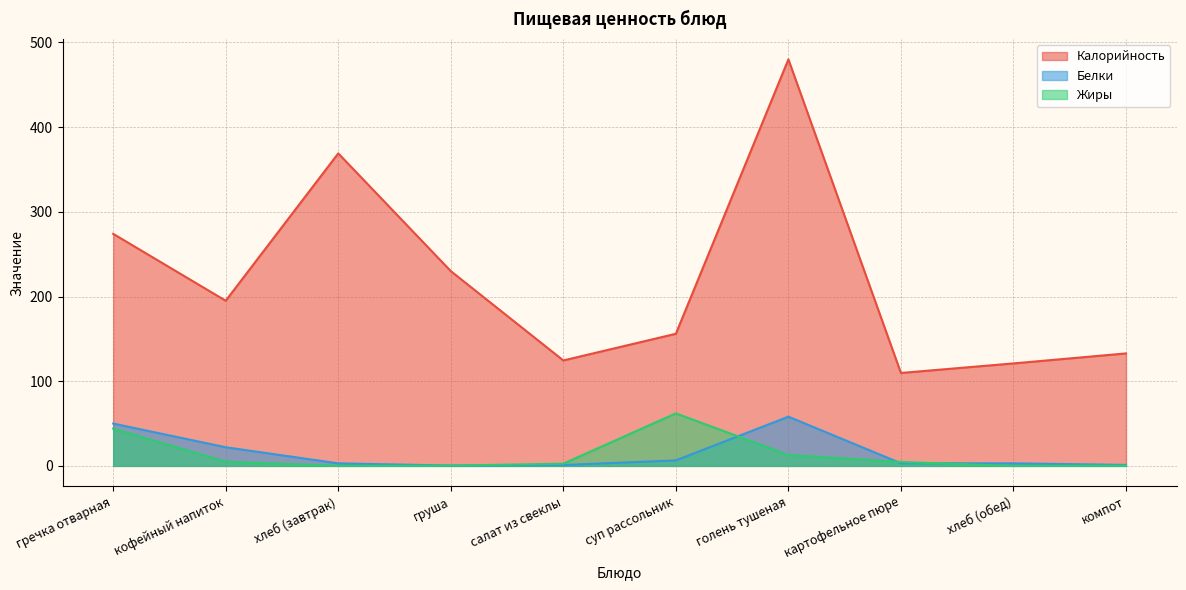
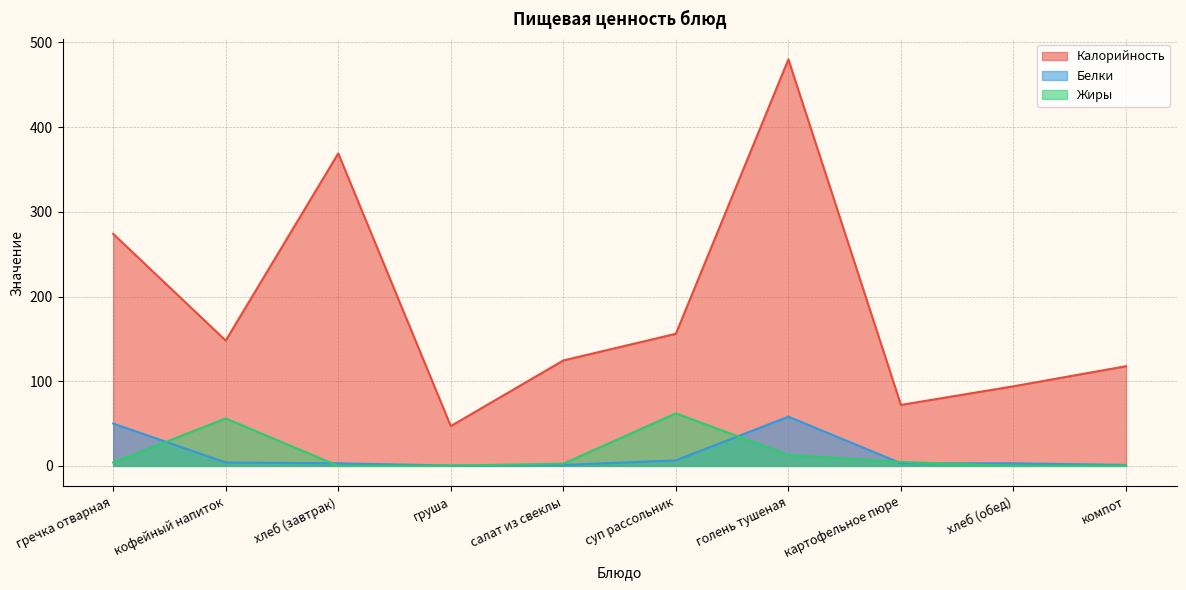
Жиры, гречка отварная: 40 -> 0
Калорийность, кофейный напиток: 200 -> 150
Белки, кофейный напиток: 20 -> 0
Жиры, кофейный напиток: 10 -> 60
Калорийность, груша: 230 -> 50
Калорийность, картофельное пюре: 110 -> 70
Калорийность, хлеб (обед): 120 -> 90
Калорийность, компот: 130 -> 120
